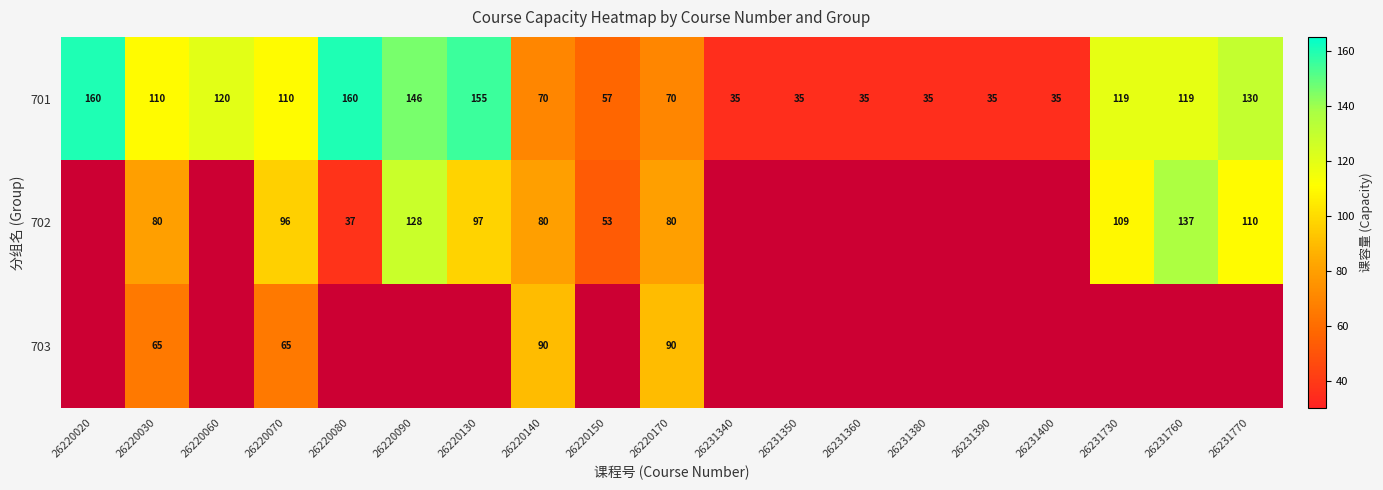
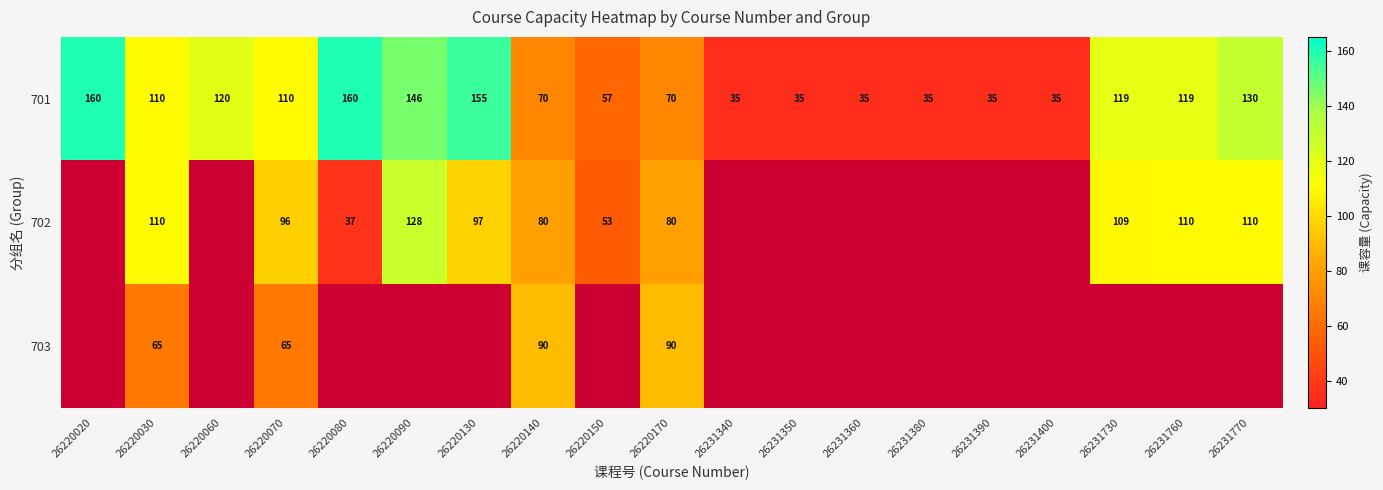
702, 26220030: 80 -> 110
702, 26231760: 137 -> 110
